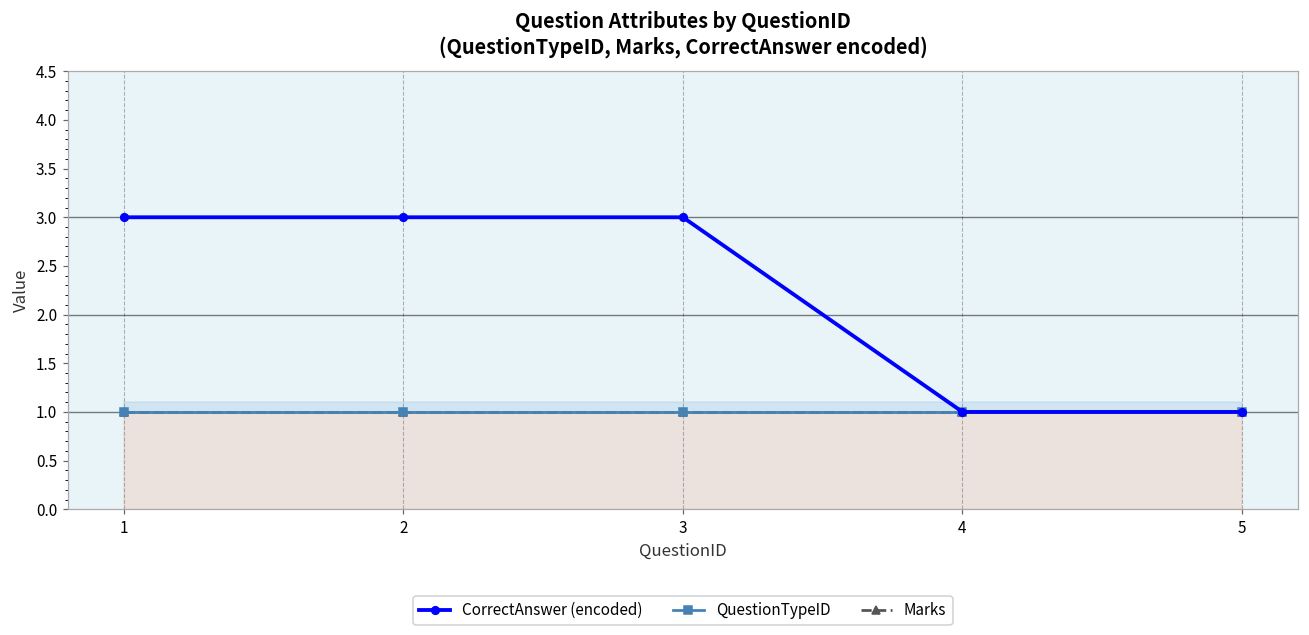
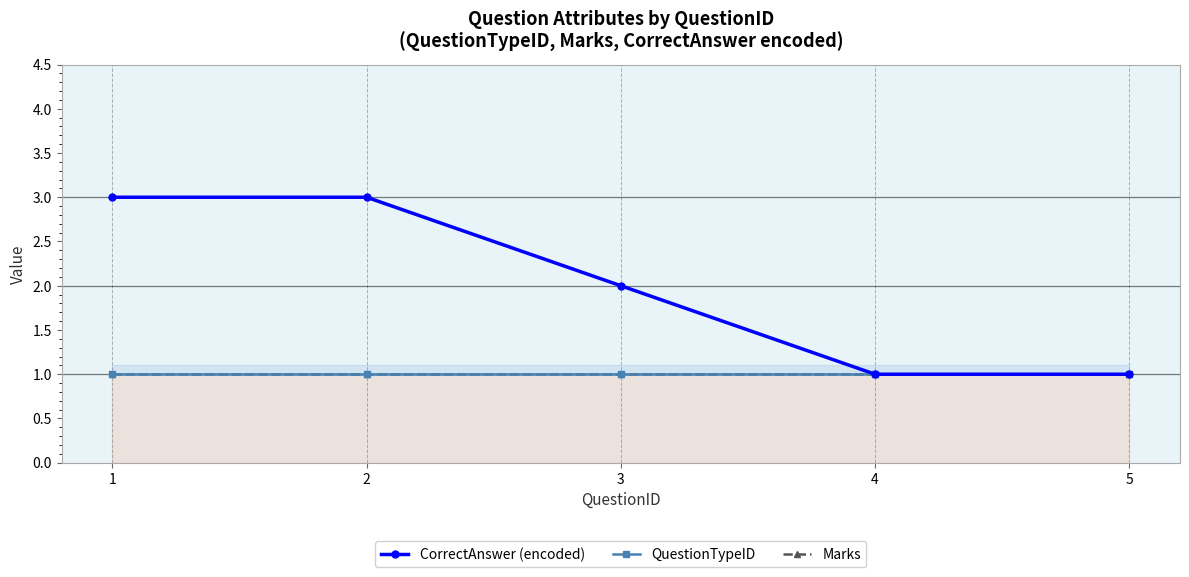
CorrectAnswer (encoded), 3: 3 -> 2
